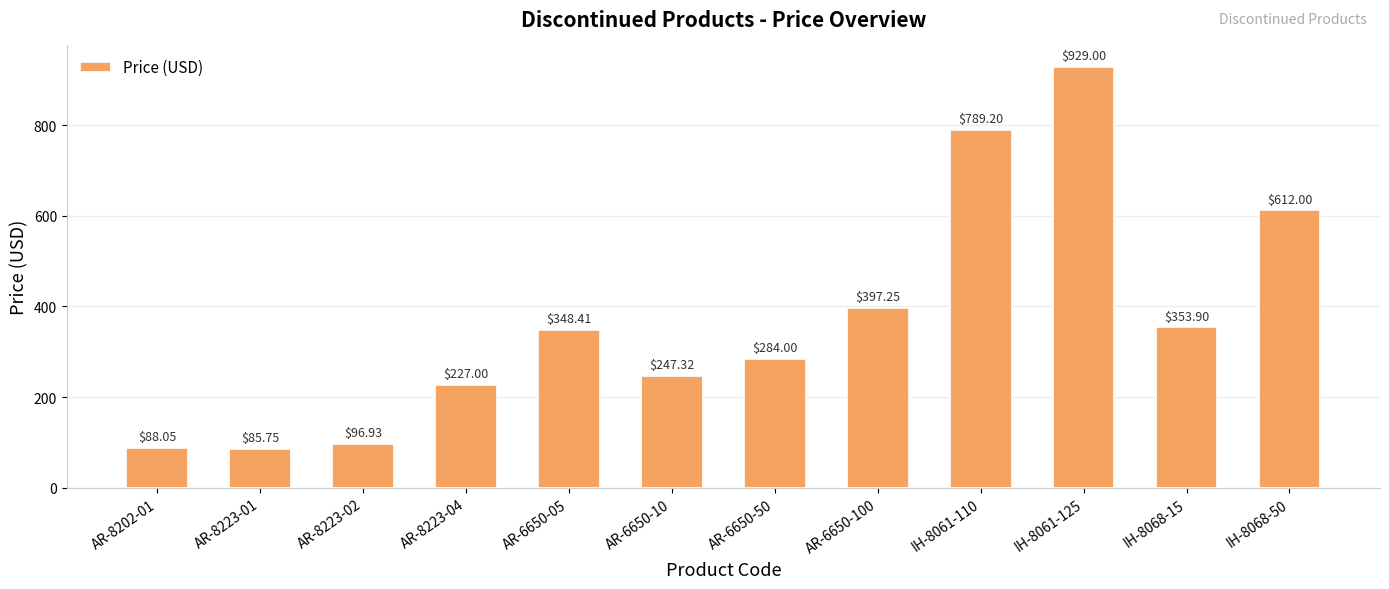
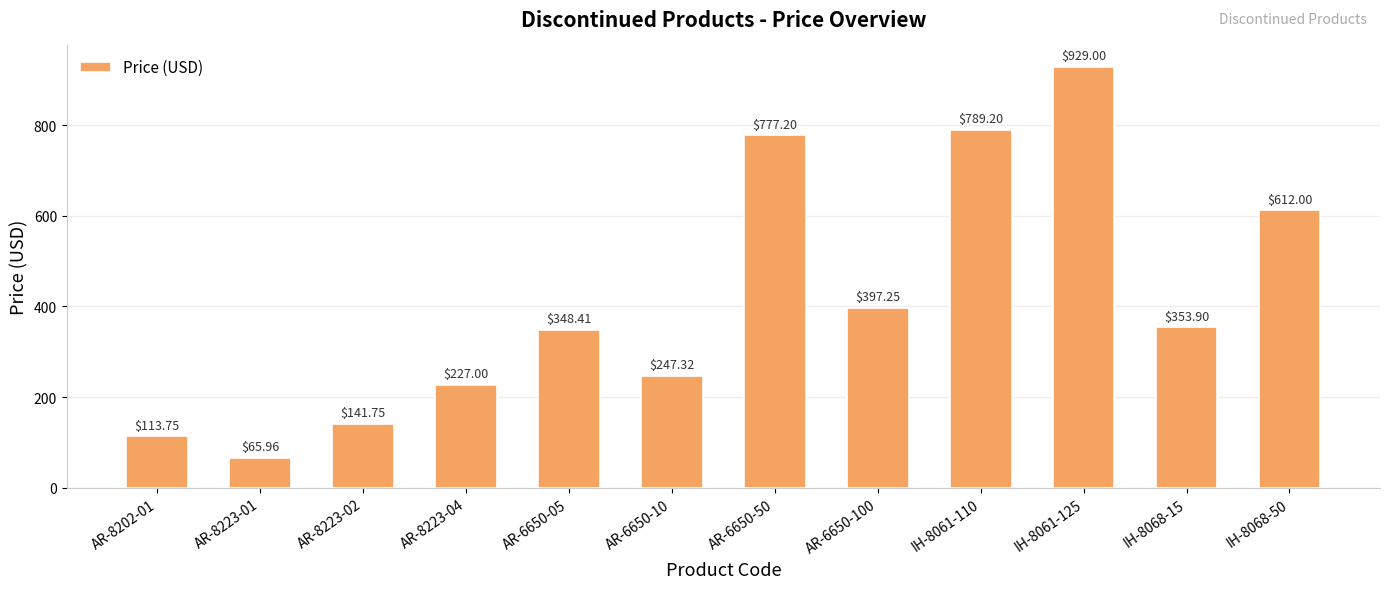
AR-8202-01: $88.05 -> $113.75
AR-8223-01: $85.75 -> $65.96
AR-8223-02: $96.93 -> $141.75
AR-6650-50: $284.00 -> $777.20
